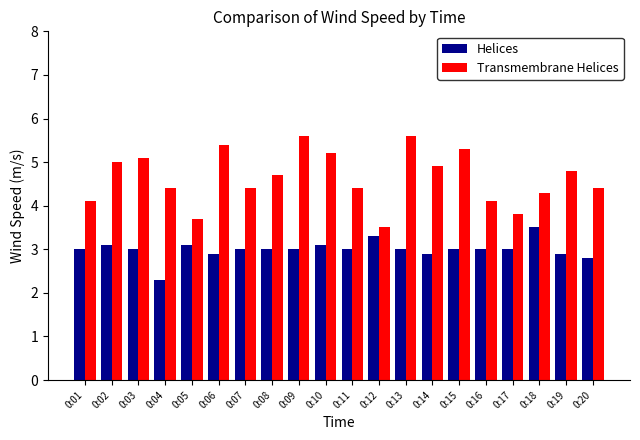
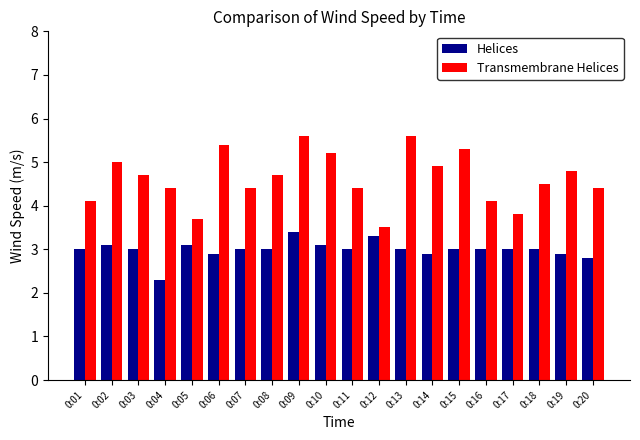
Transmembrane Helices, 0:03: 5.1 -> 4.7
Helices, 0:09: 3.0 -> 3.4
Helices, 0:18: 3.5 -> 3.0
Transmembrane Helices, 0:18: 4.3 -> 4.5
